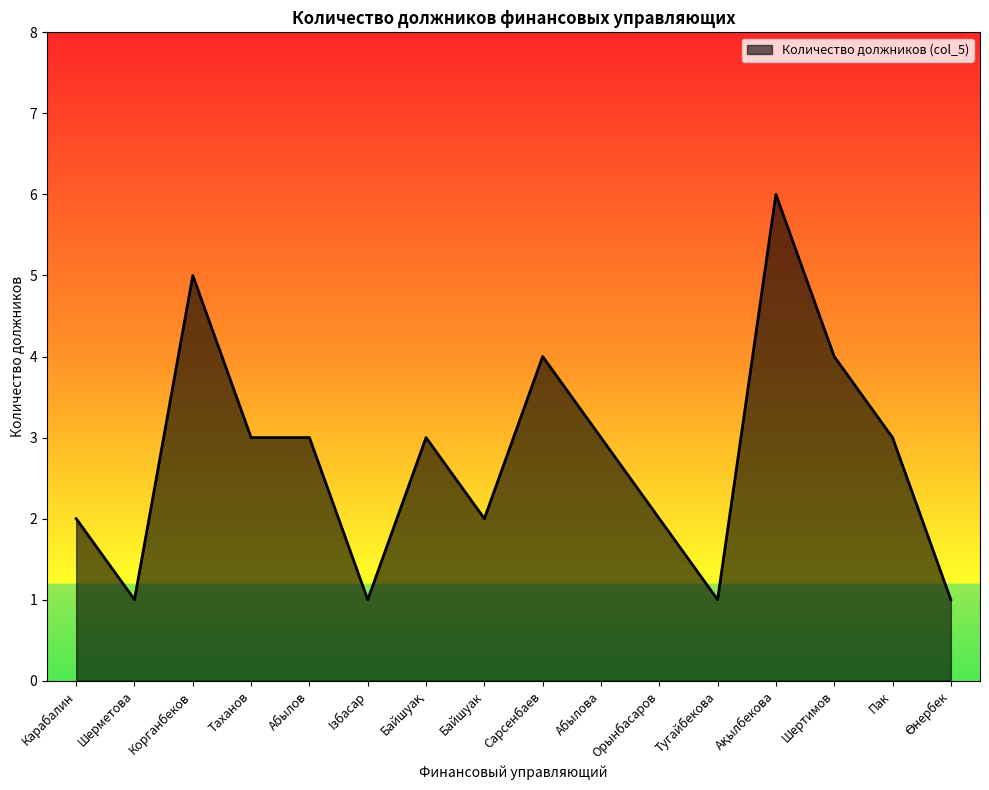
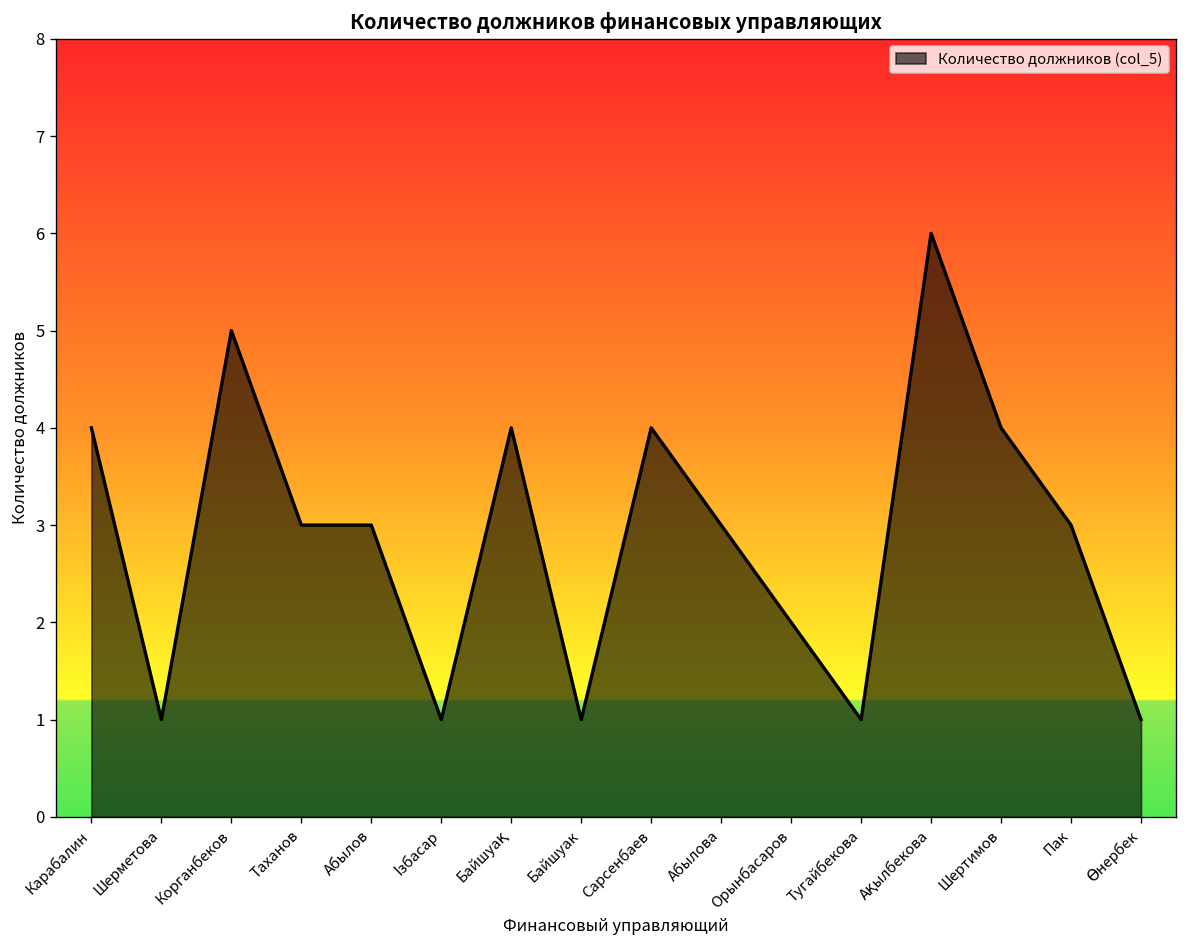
Карабалин: 2 -> 4
Байшуақ: 3 -> 4
Байшуак: 2 -> 1
